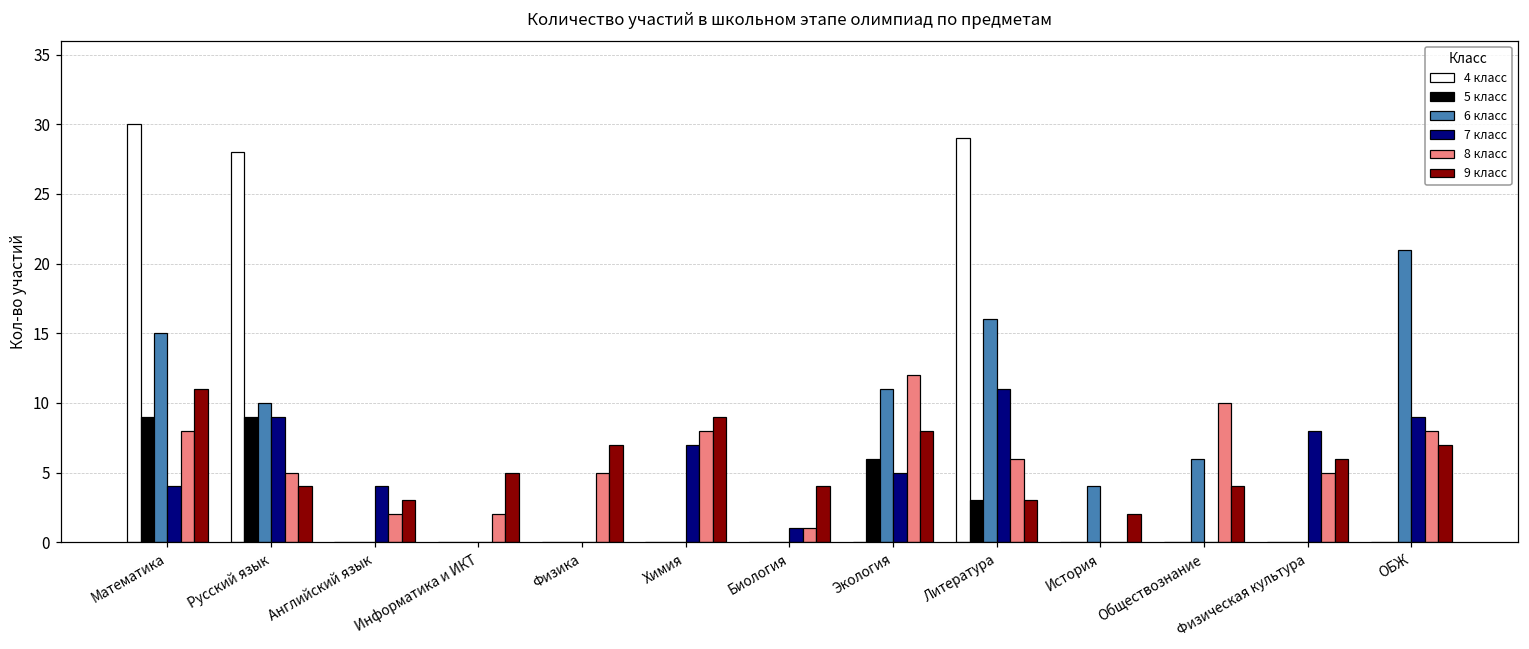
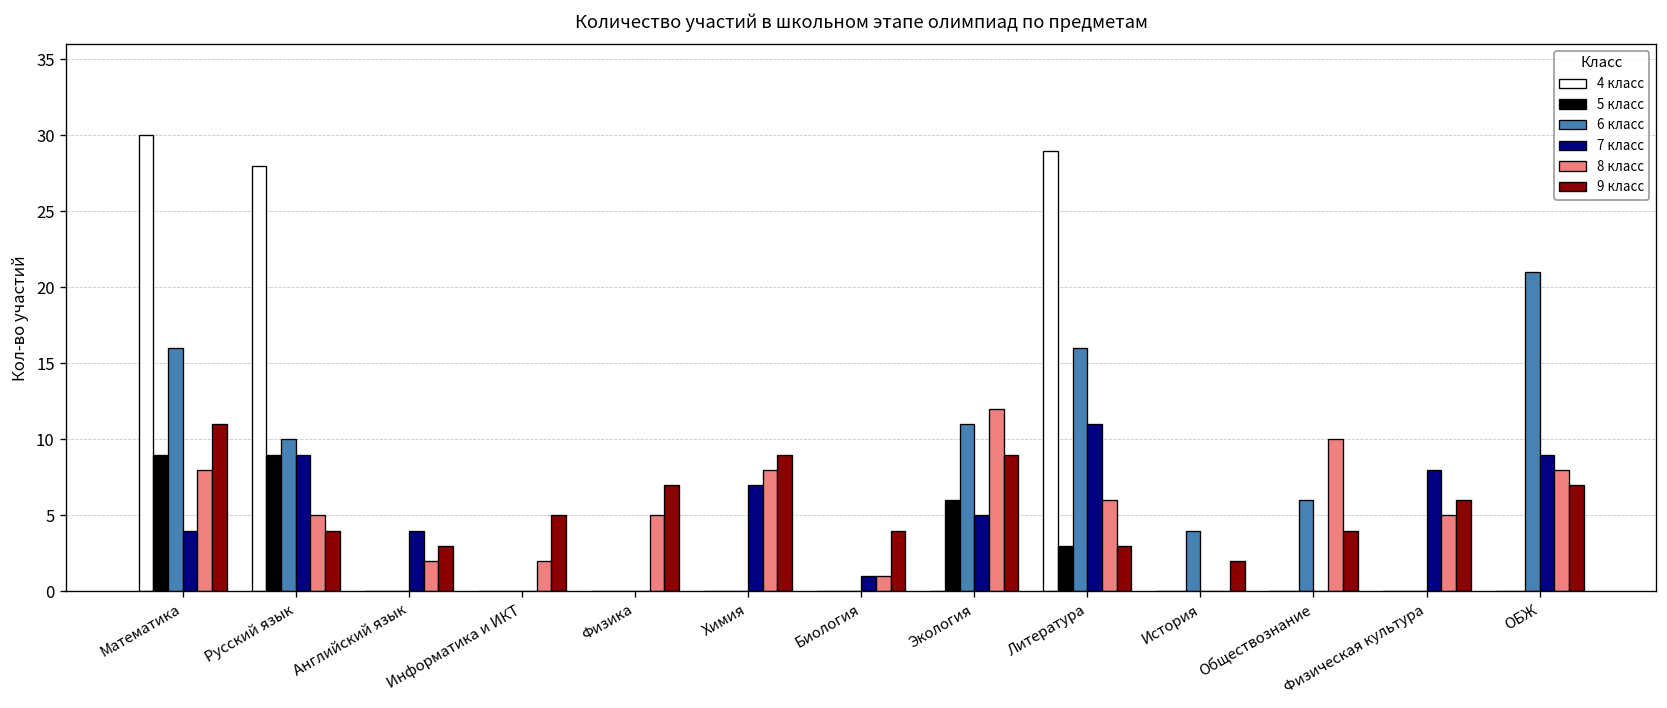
6 класс, Математика: 15 -> 16
9 класс, Экология: 8 -> 9
